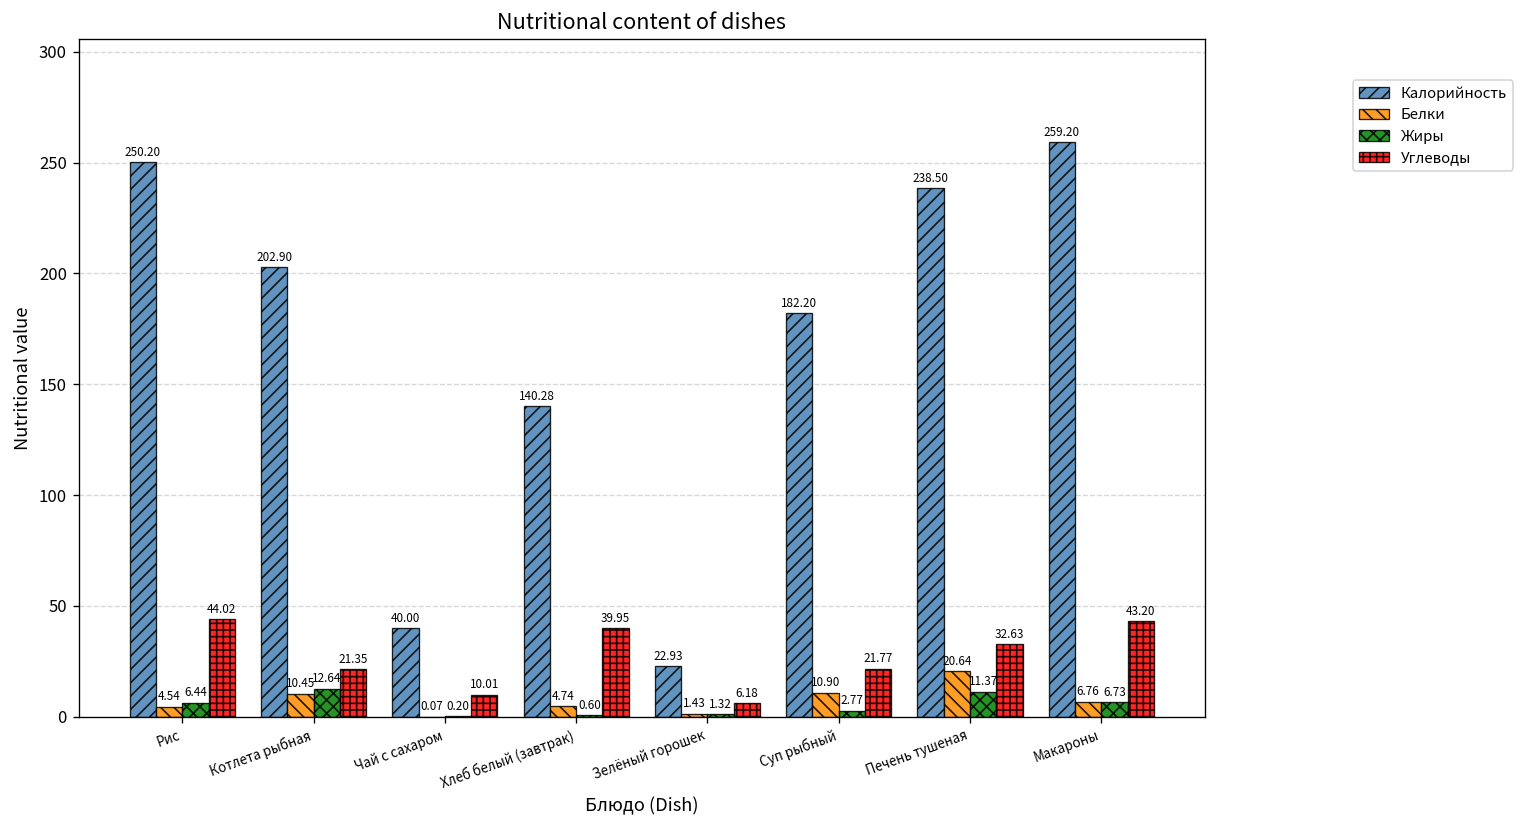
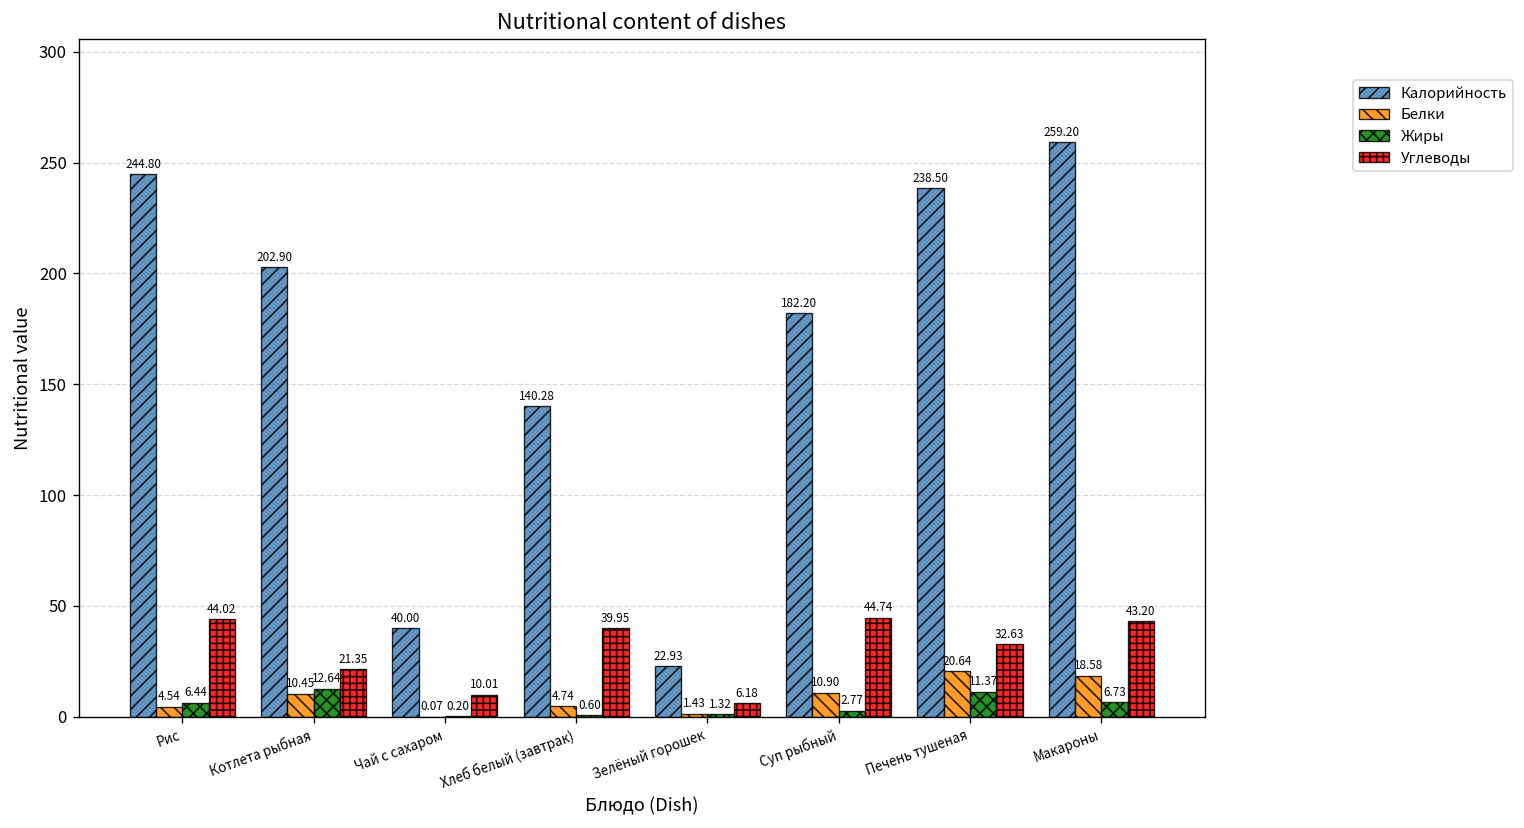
Калорийность, Рис: 250.20 -> 244.80
Углеводы, Суп рыбный: 21.77 -> 44.74
Белки, Макароны: 6.76 -> 18.58
